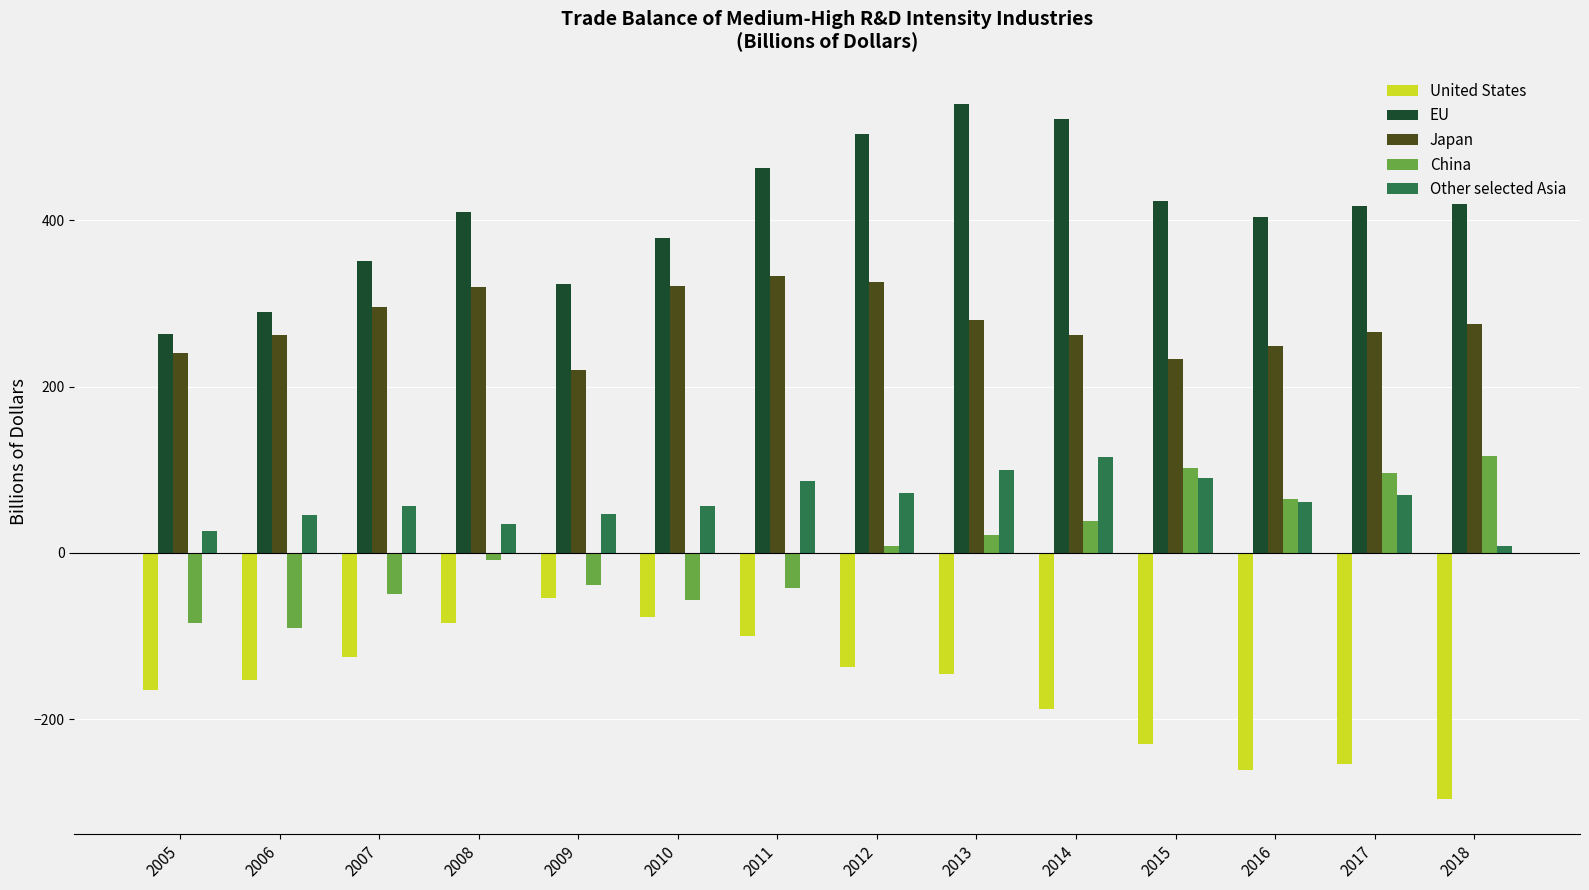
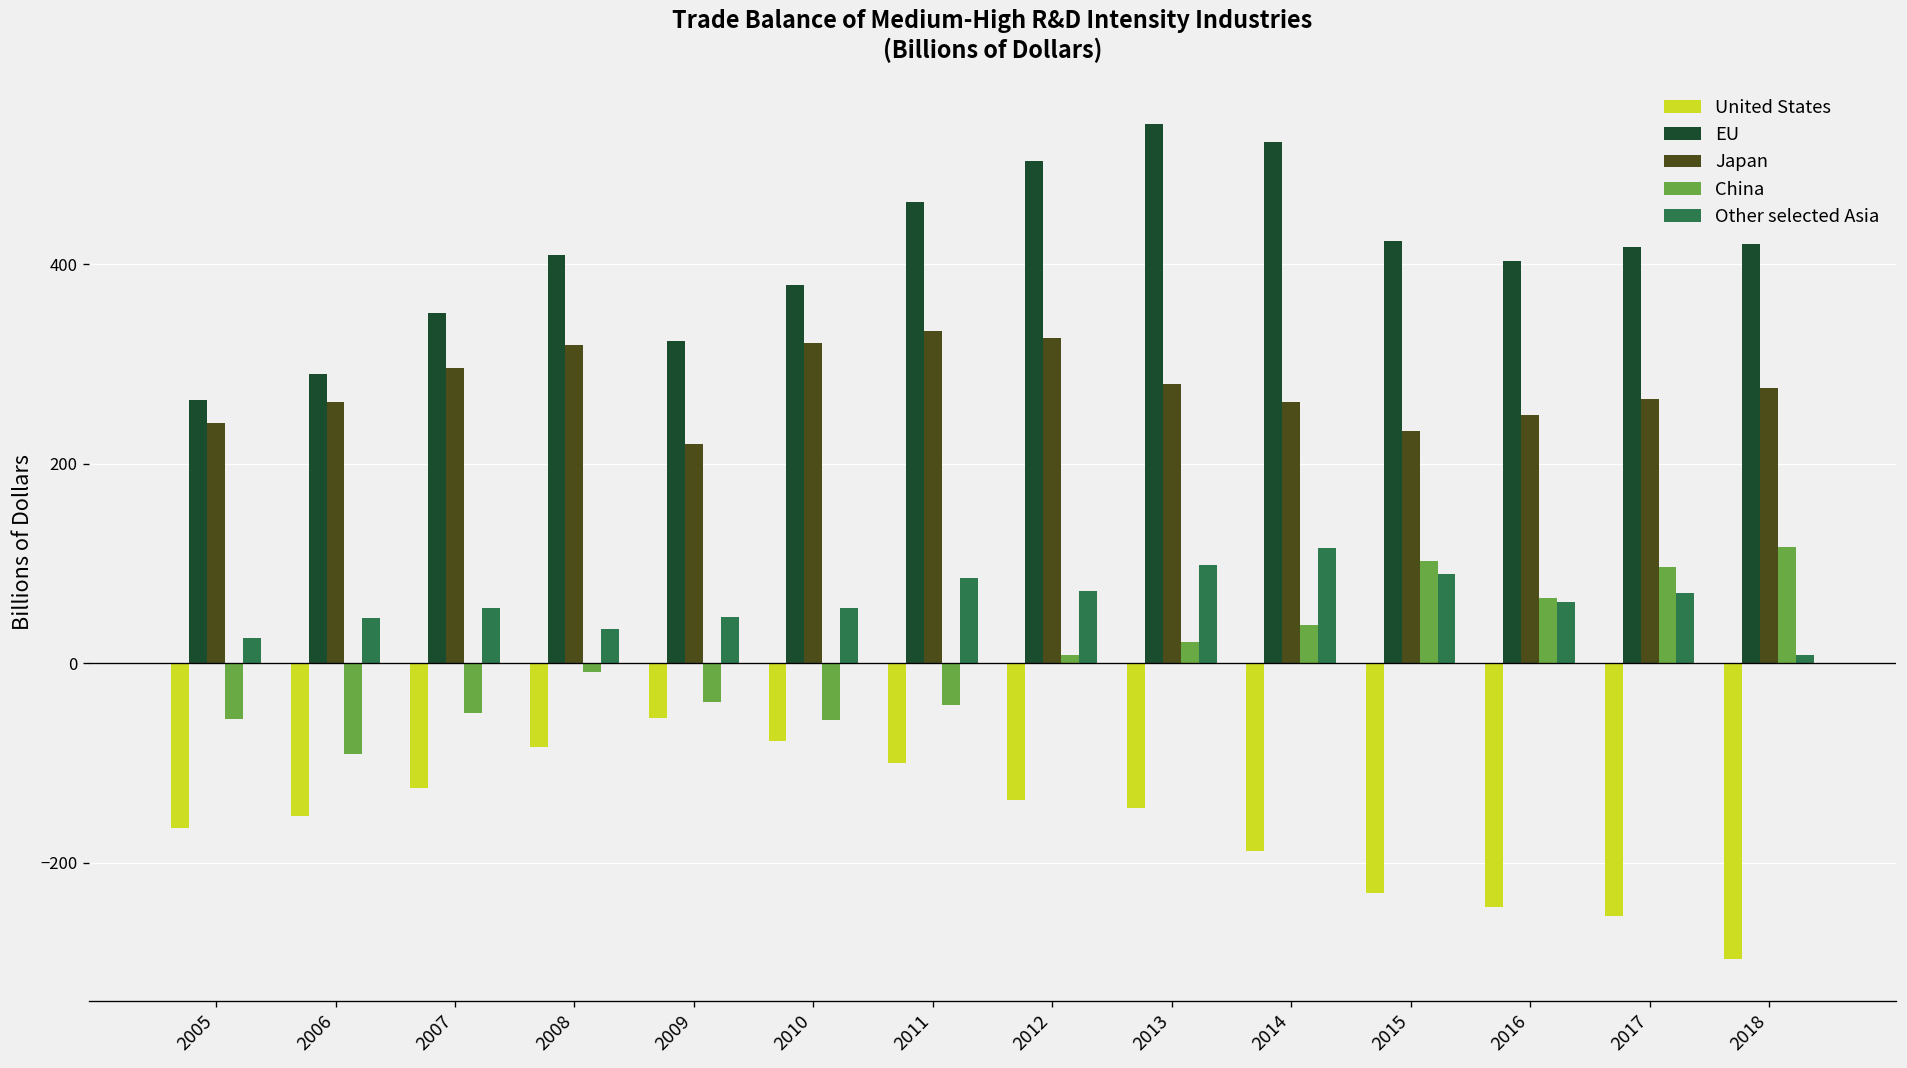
China, 2005: -80 -> -60
United States, 2016: -260 -> -240
